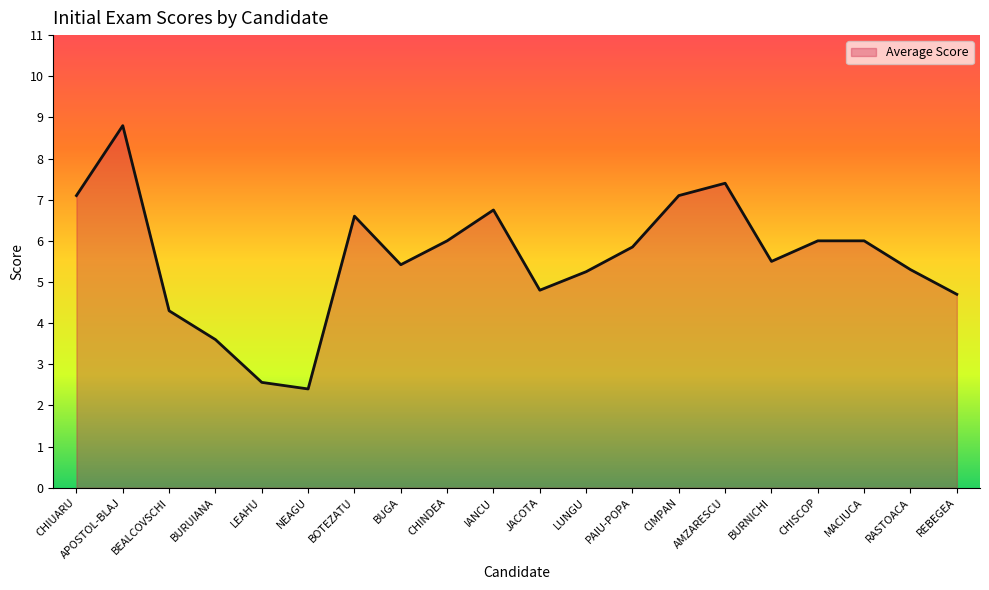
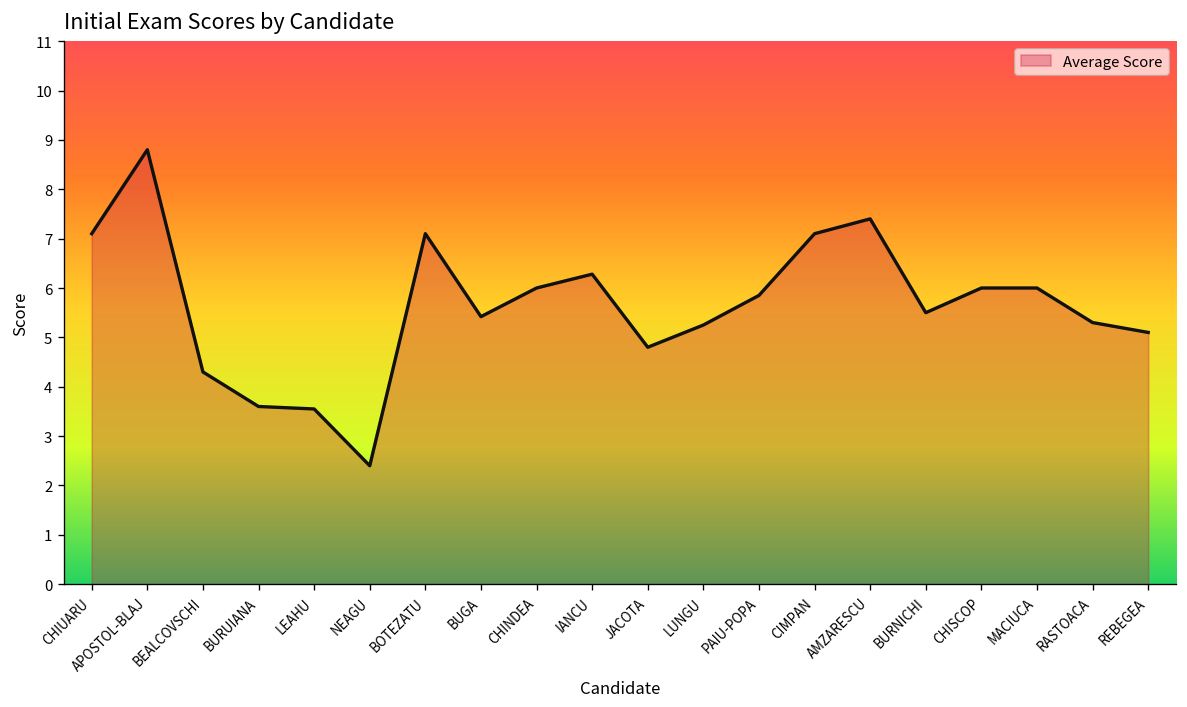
LEAHU: 2.6 -> 3.6
BOTEZATU: 6.6 -> 7.1
IANCU: 6.8 -> 6.3
REBEGEA: 4.7 -> 5.1
